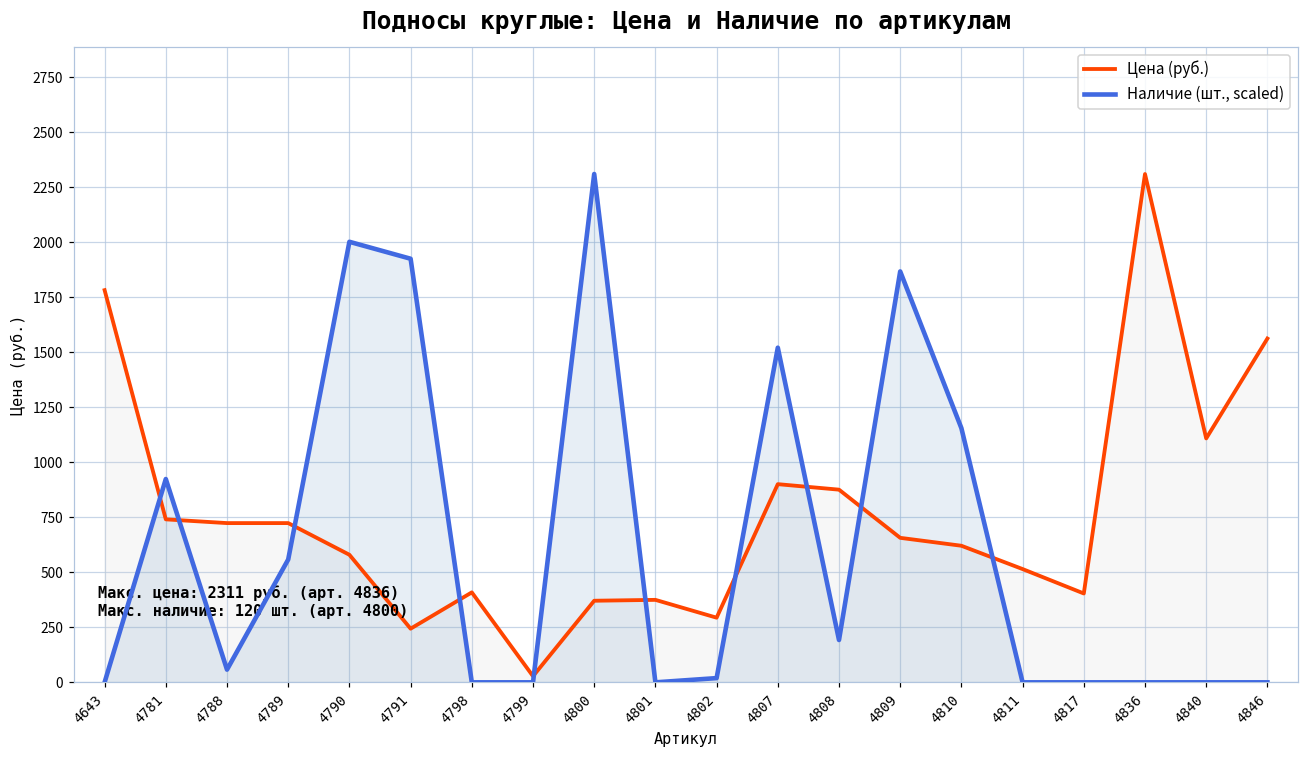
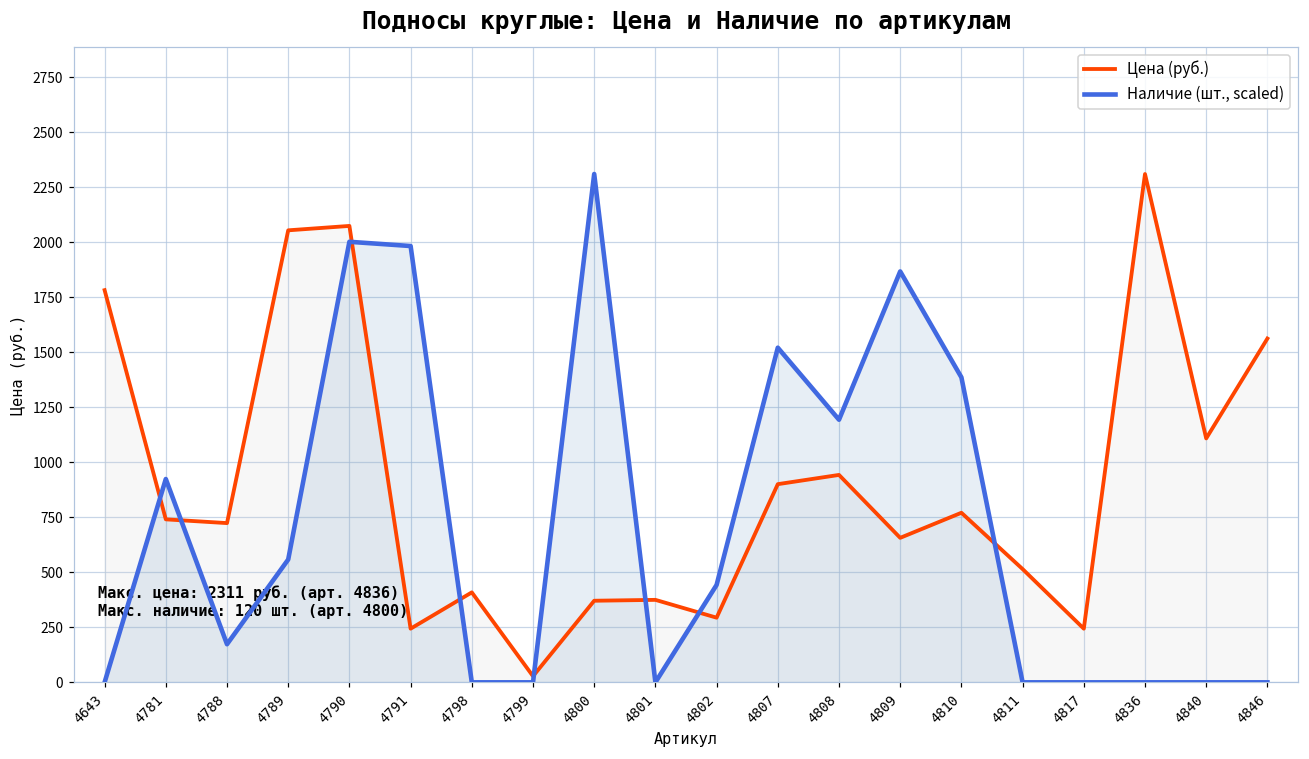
Наличие (шт., scaled), 4788: 60 -> 170
Цена (руб.), 4789: 720 -> 2060
Цена (руб.), 4790: 580 -> 2080
Наличие (шт., scaled), 4791: 1930 -> 1980
Наличие (шт., scaled), 4802: 20 -> 440
Цена (руб.), 4808: 880 -> 940
Наличие (шт., scaled), 4808: 190 -> 1190
Цена (руб.), 4810: 620 -> 770
Наличие (шт., scaled), 4810: 1160 -> 1390
Цена (руб.), 4817: 400 -> 240
